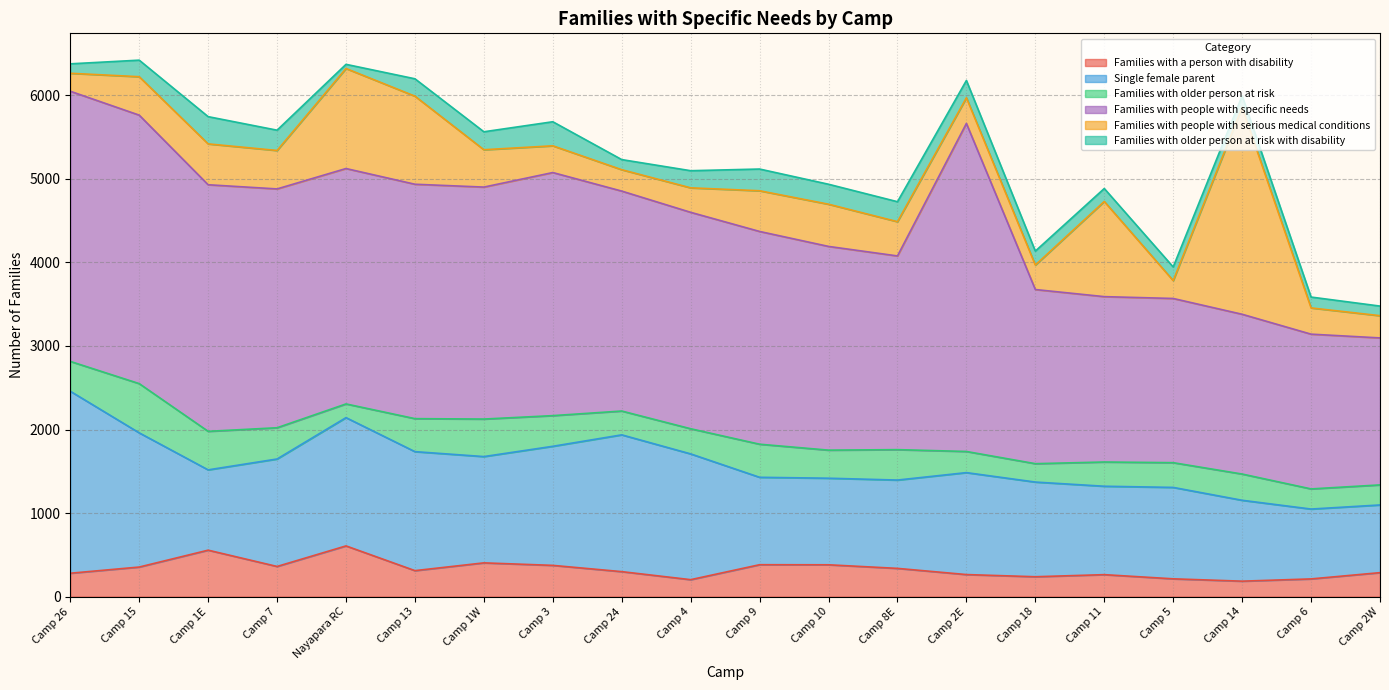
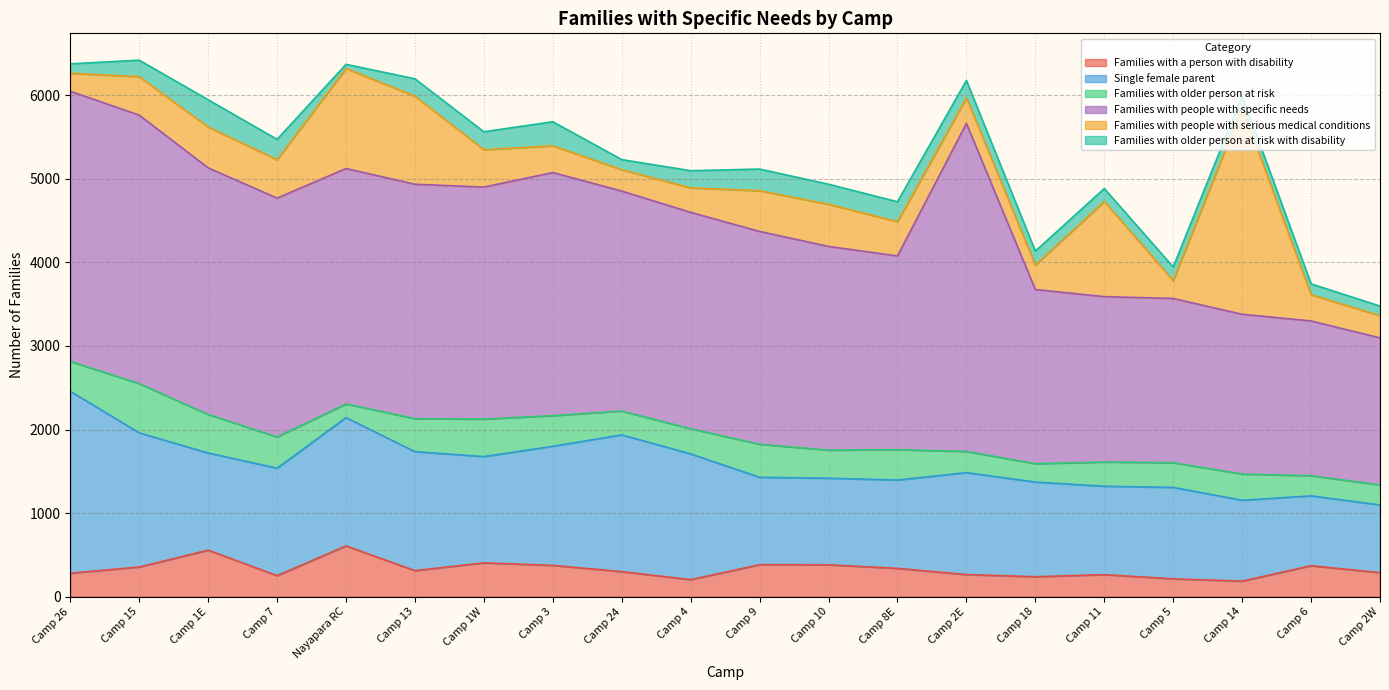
Single female parent, Camp 1E: 1000 -> 1200
Families with a person with disability, Camp 7: 400 -> 300
Families with a person with disability, Camp 6: 200 -> 400
